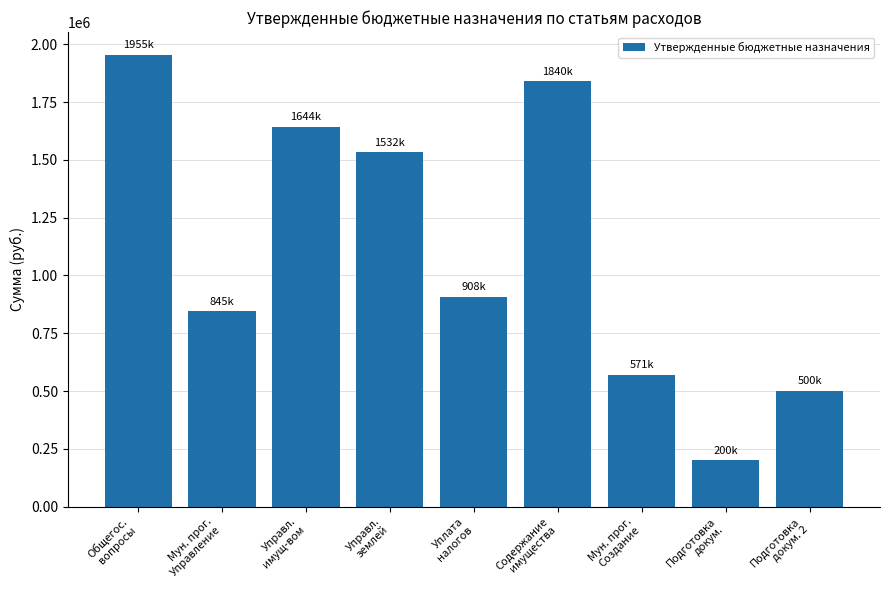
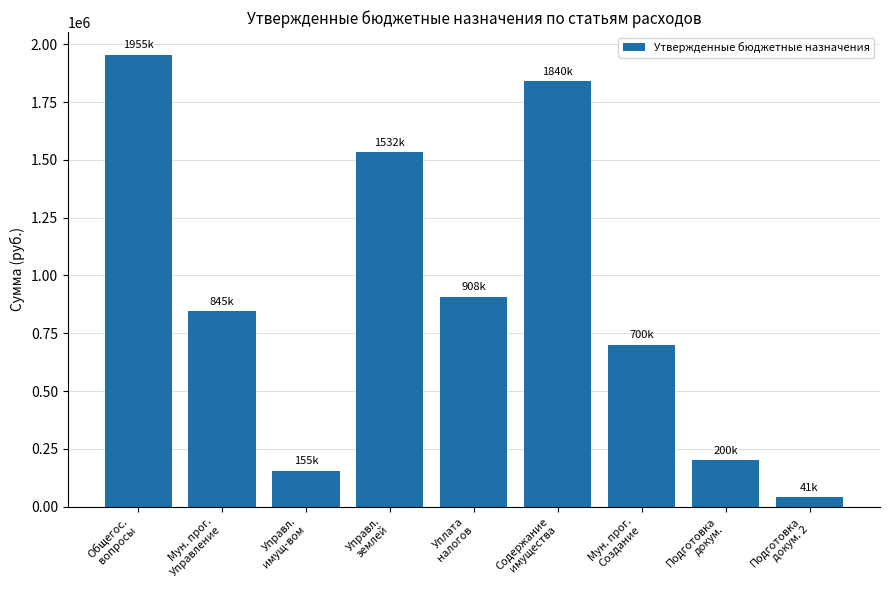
Управл. имущ-вом: 1644k -> 155k
Мун. прог. Создание: 571k -> 700k
Подготовка докум. 2: 500k -> 41k
